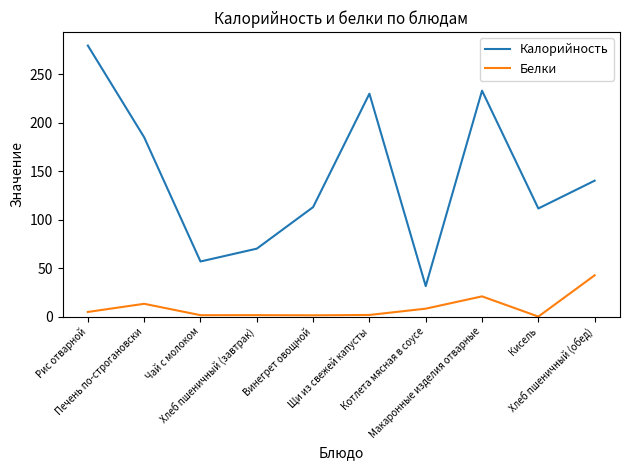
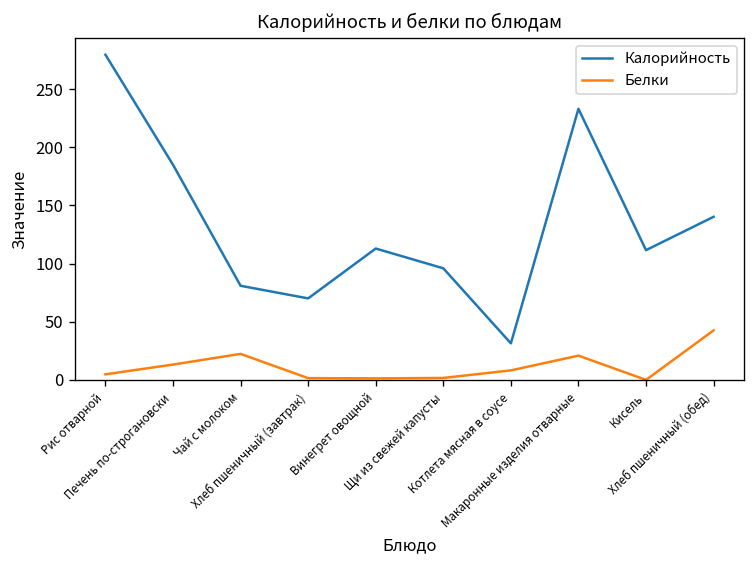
Калорийность, Чай с молоком: 60 -> 80
Белки, Чай с молоком: 0 -> 20
Калорийность, Щи из свежей капусты: 230 -> 100
